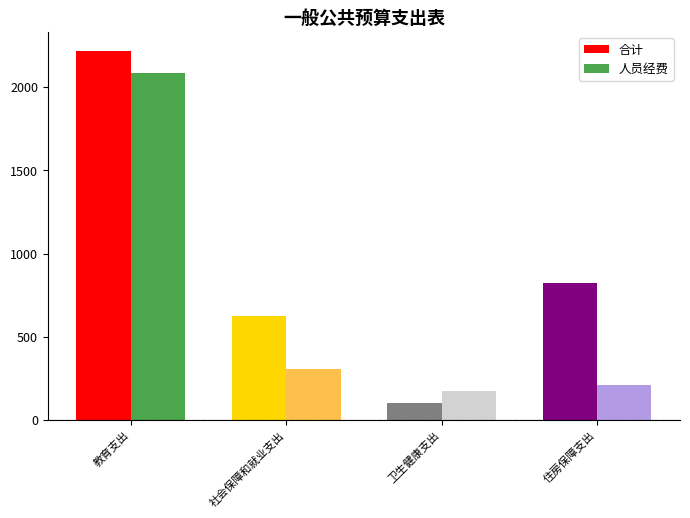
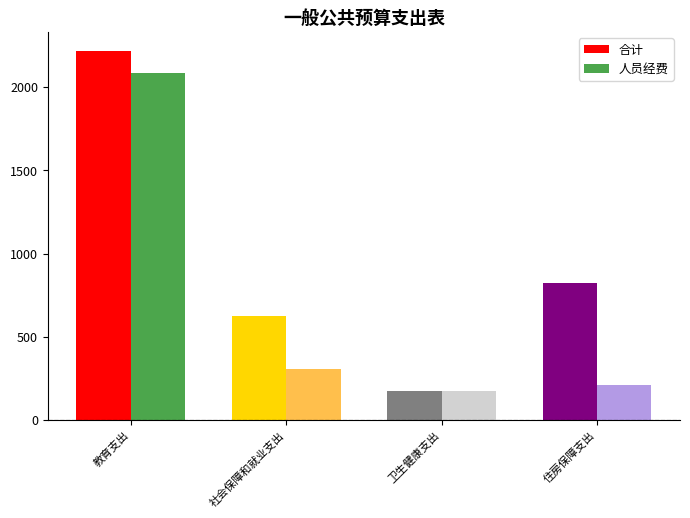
合计, 卫生健康支出: 100 -> 170
